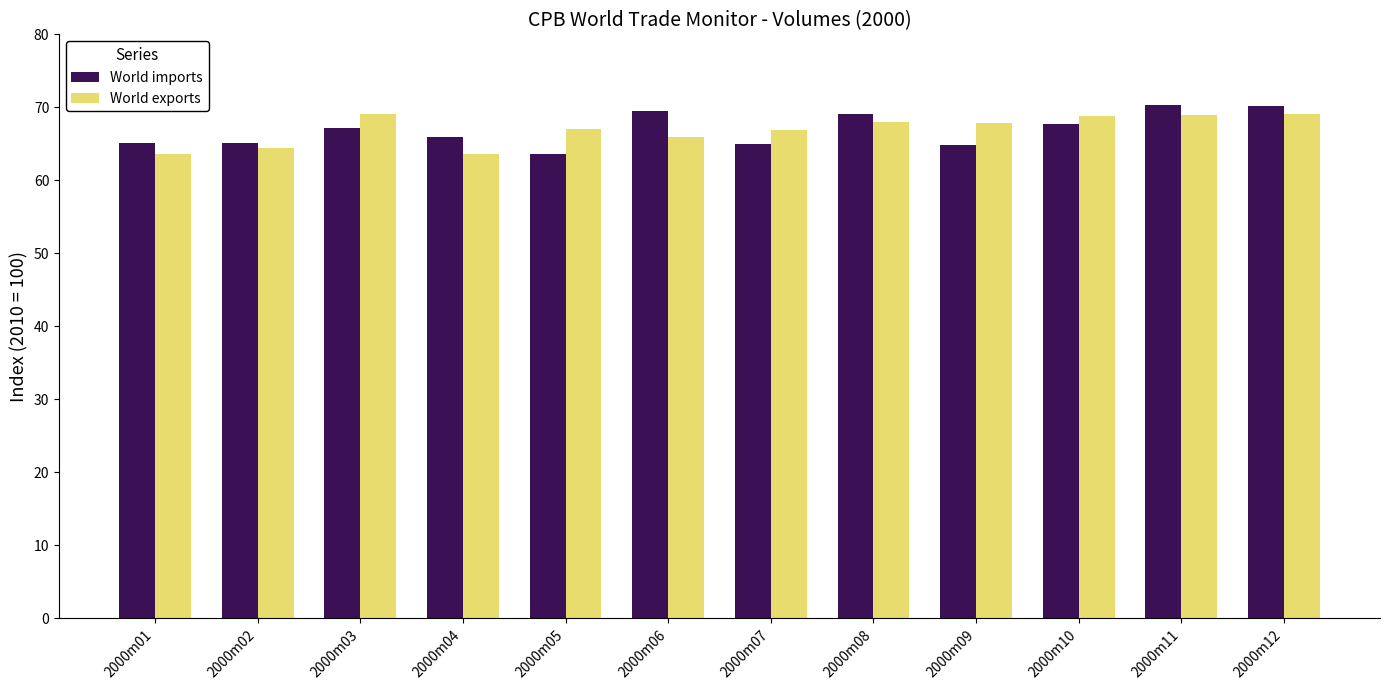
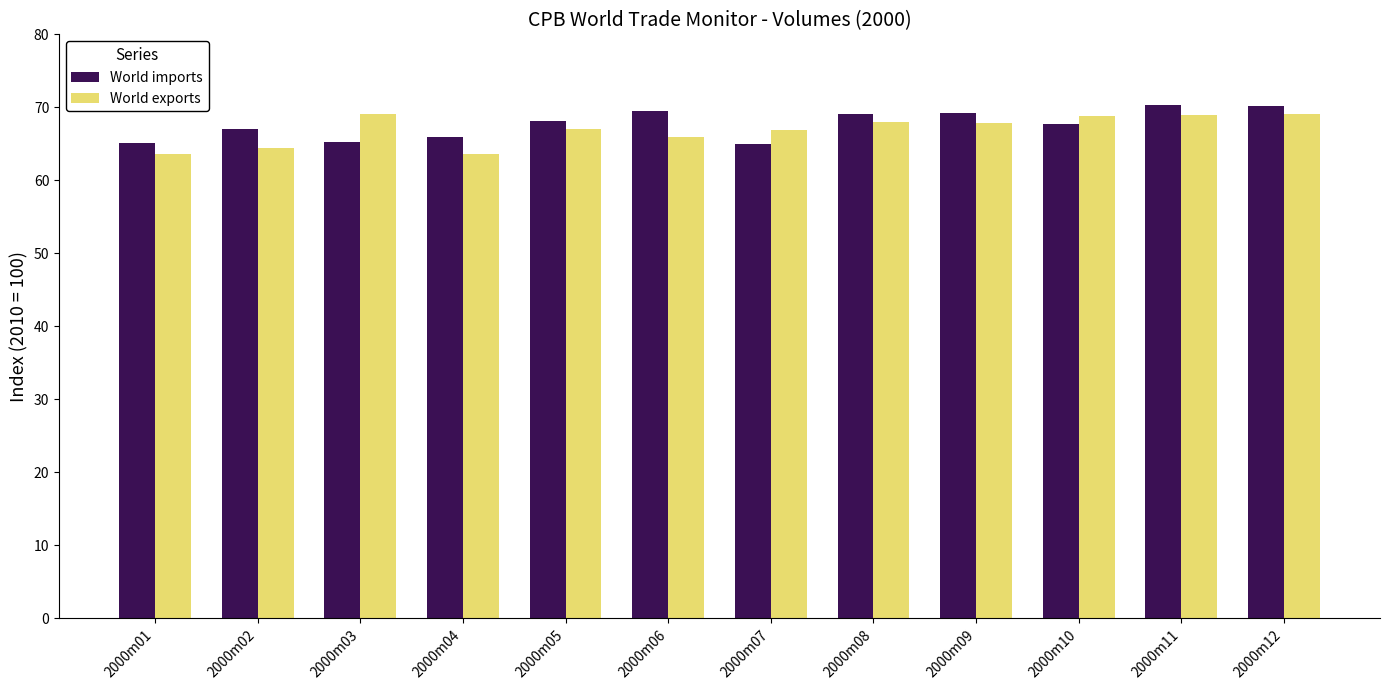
World imports, 2000m02: 65 -> 67
World imports, 2000m03: 67 -> 65
World imports, 2000m05: 64 -> 68
World imports, 2000m09: 65 -> 69
